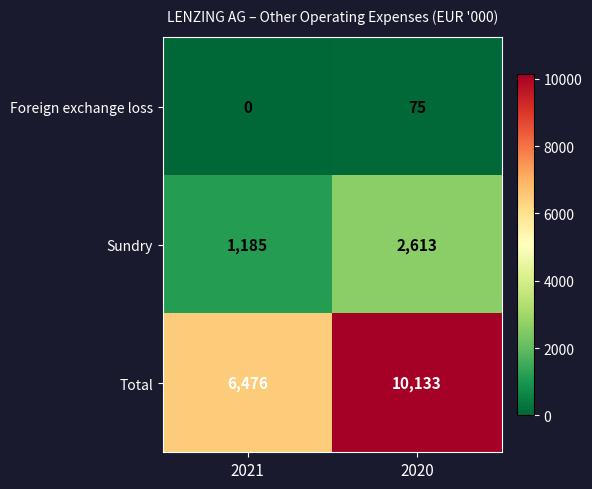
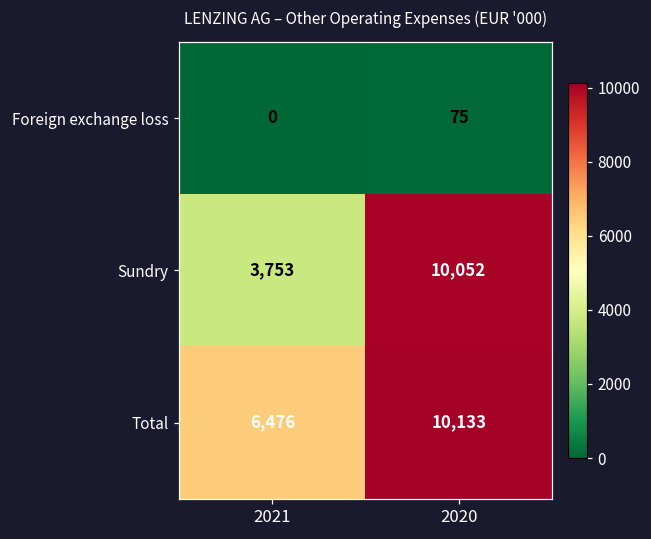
Sundry, 2021: 1,185 -> 3,753
Sundry, 2020: 2,613 -> 10,052
